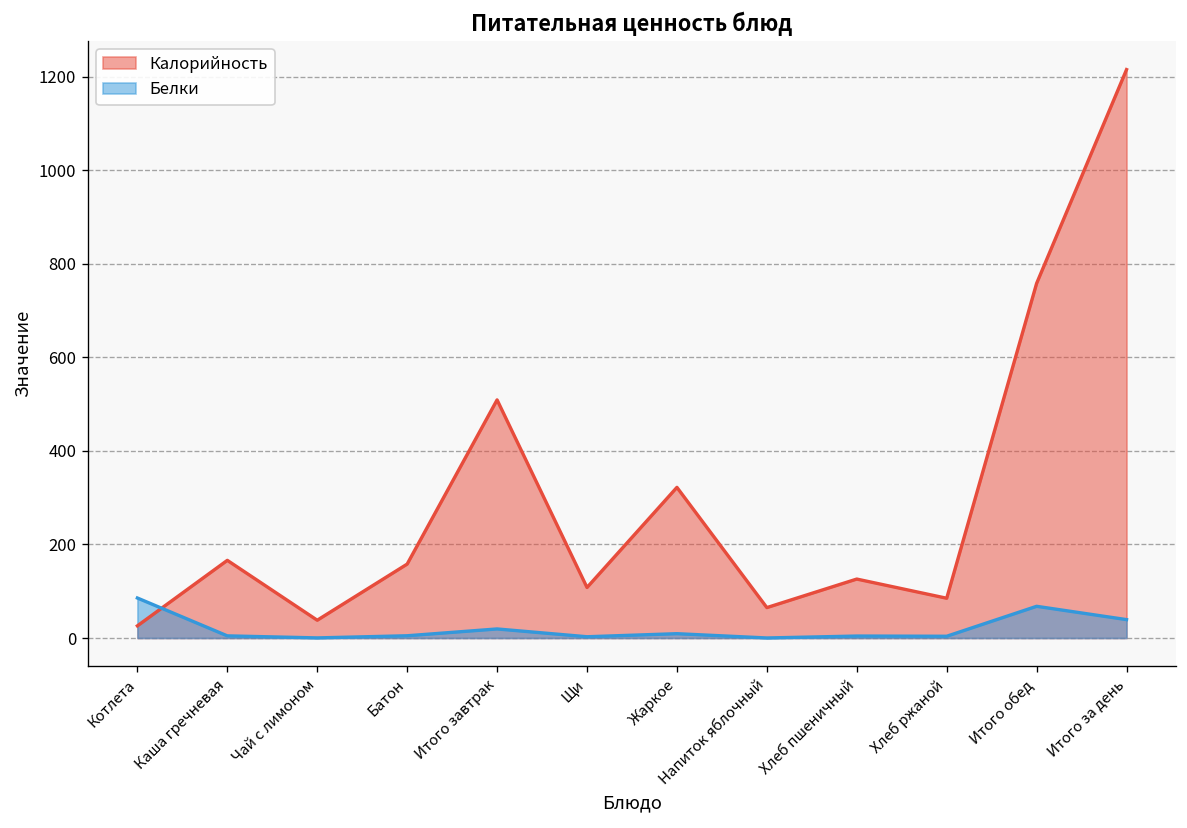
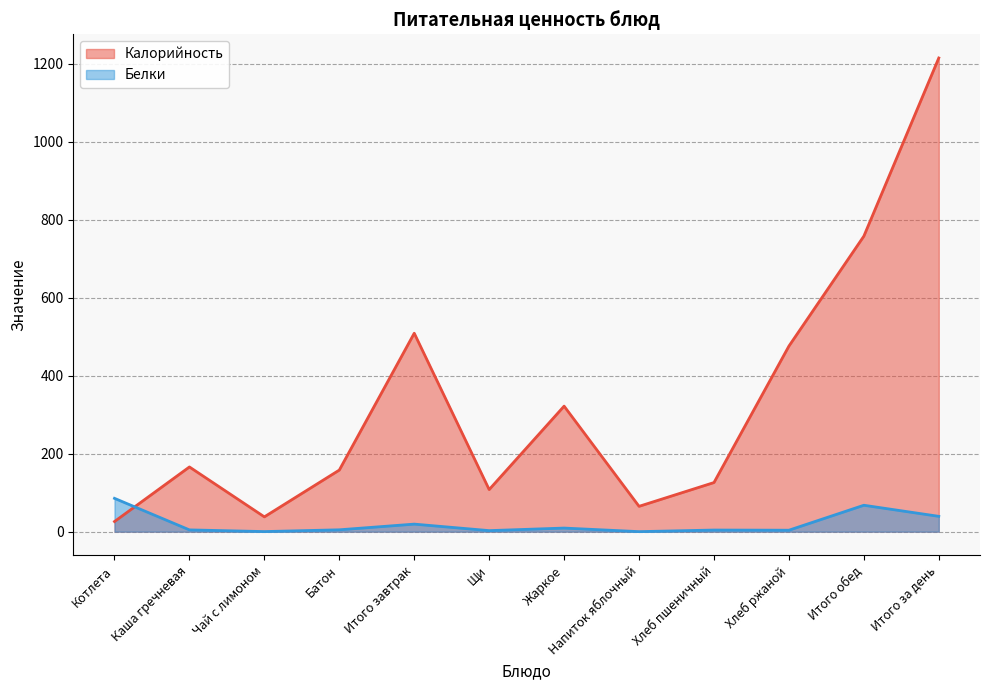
Калорийность, Хлеб ржаной: 90 -> 480
